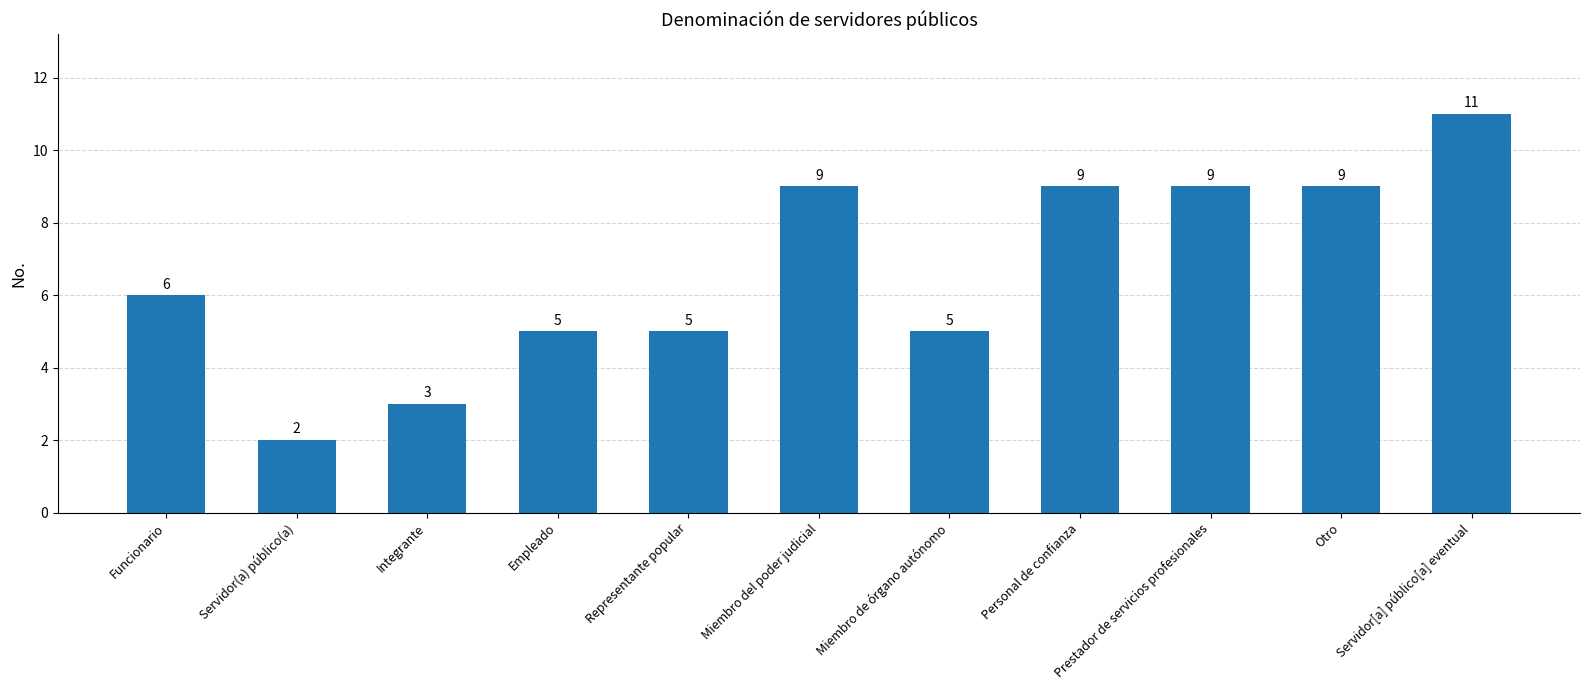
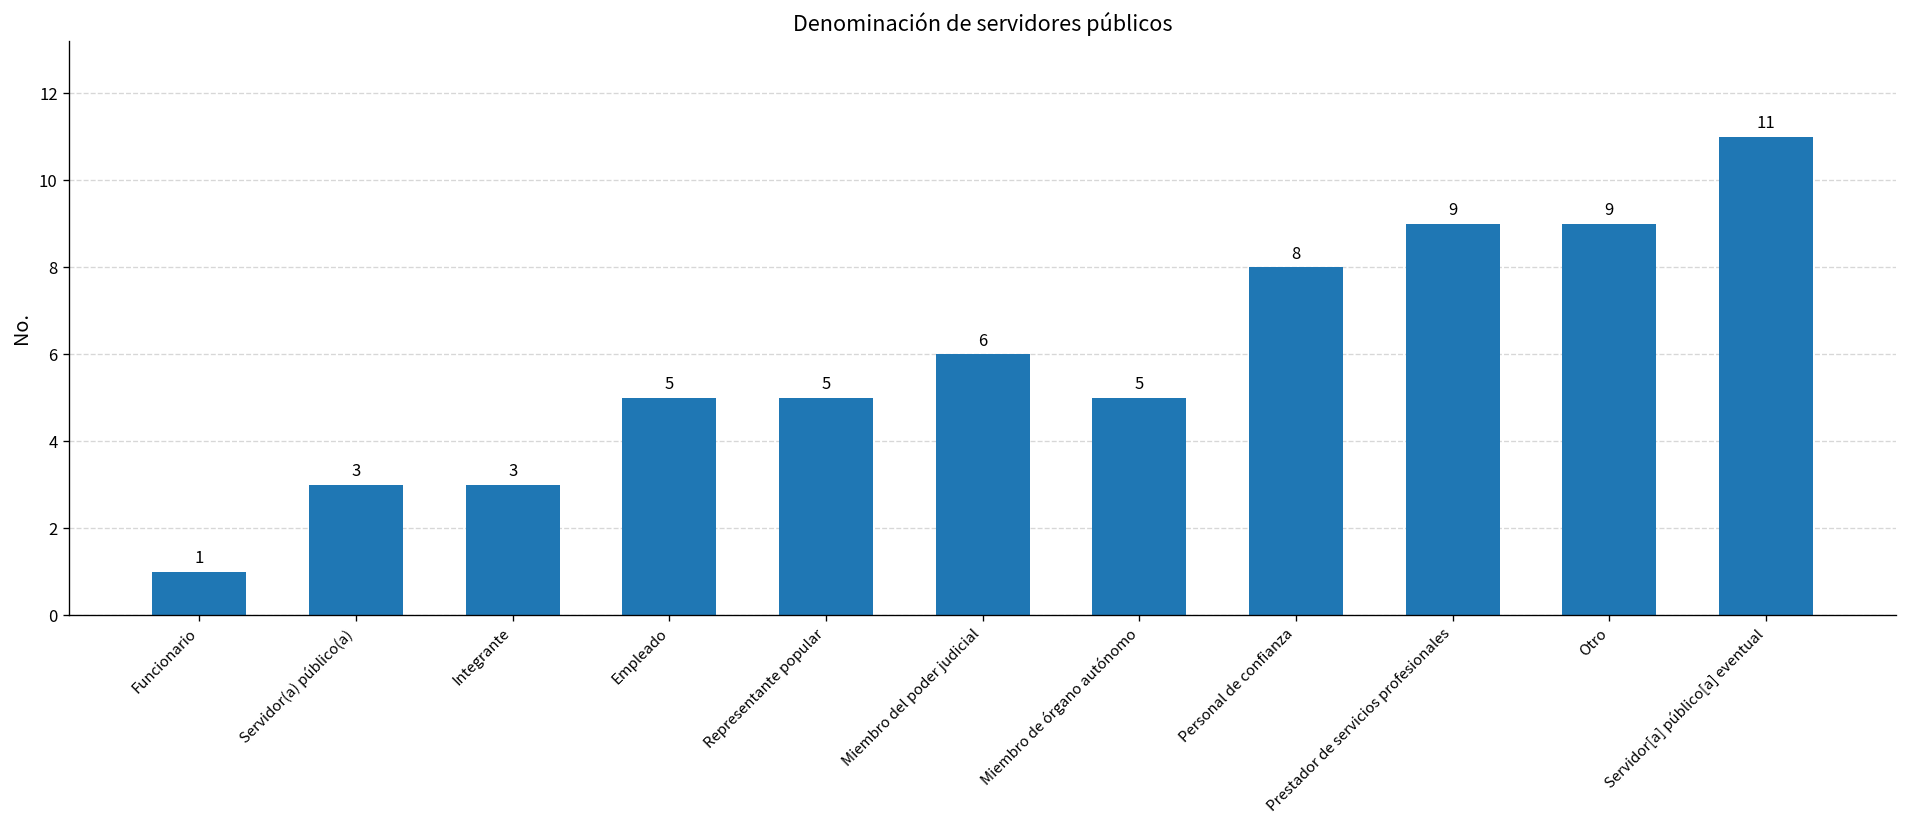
Funcionario: 6 -> 1
Servidor(a) público(a): 2 -> 3
Miembro del poder judicial: 9 -> 6
Personal de confianza: 9 -> 8
